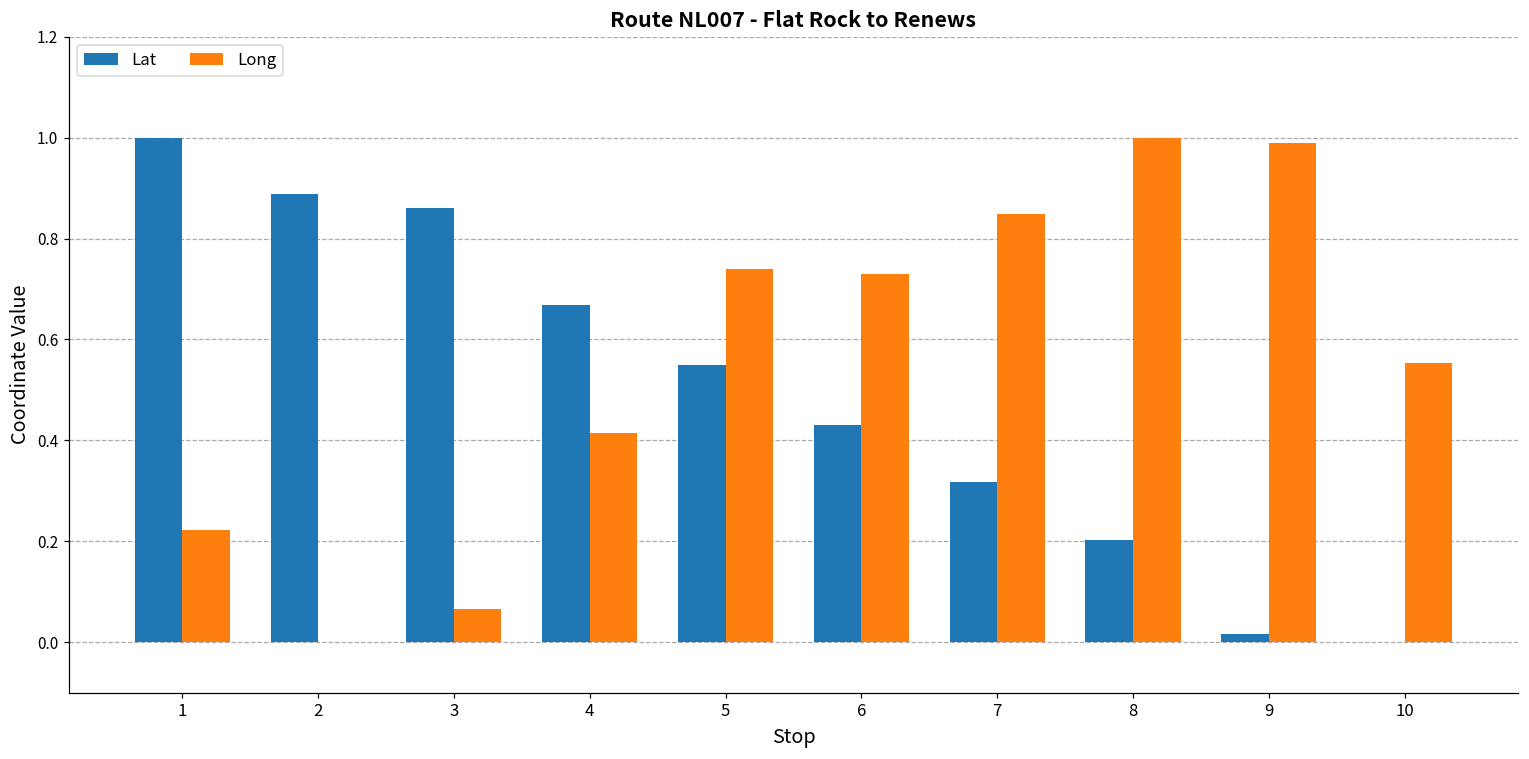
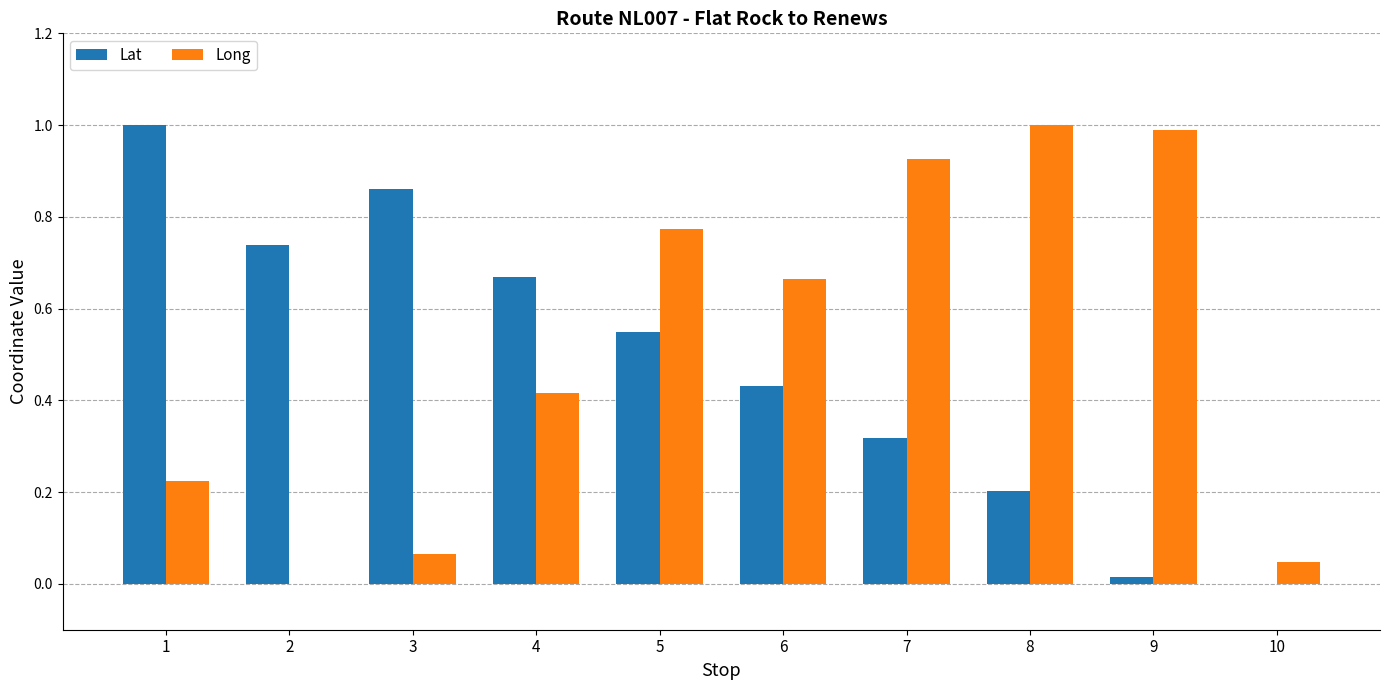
Lat, 2: 0.89 -> 0.74
Long, 5: 0.74 -> 0.77
Long, 6: 0.73 -> 0.67
Long, 7: 0.85 -> 0.93
Long, 10: 0.55 -> 0.05
